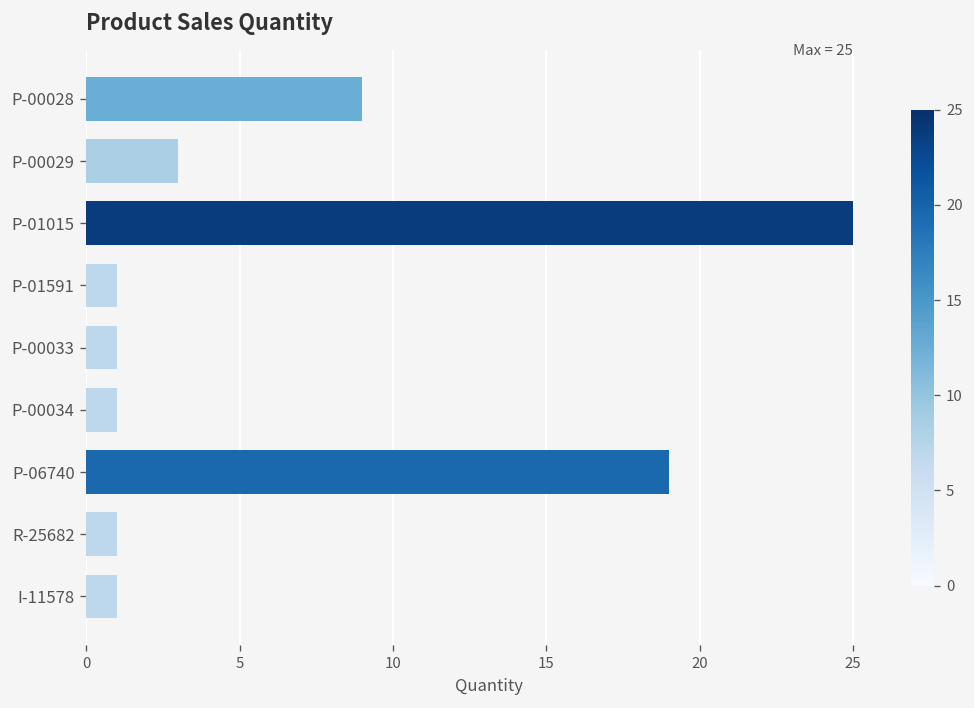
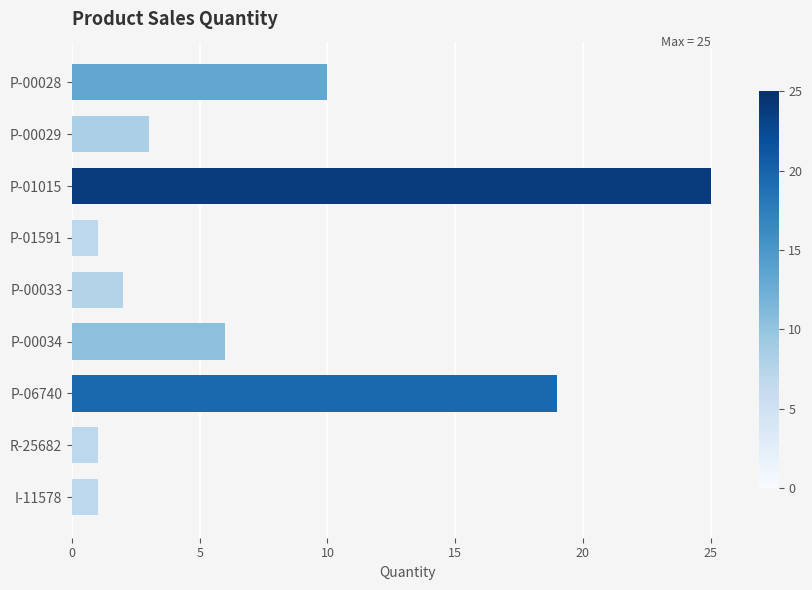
P-00028: 9 -> 10
P-00033: 1 -> 2
P-00034: 1 -> 6
